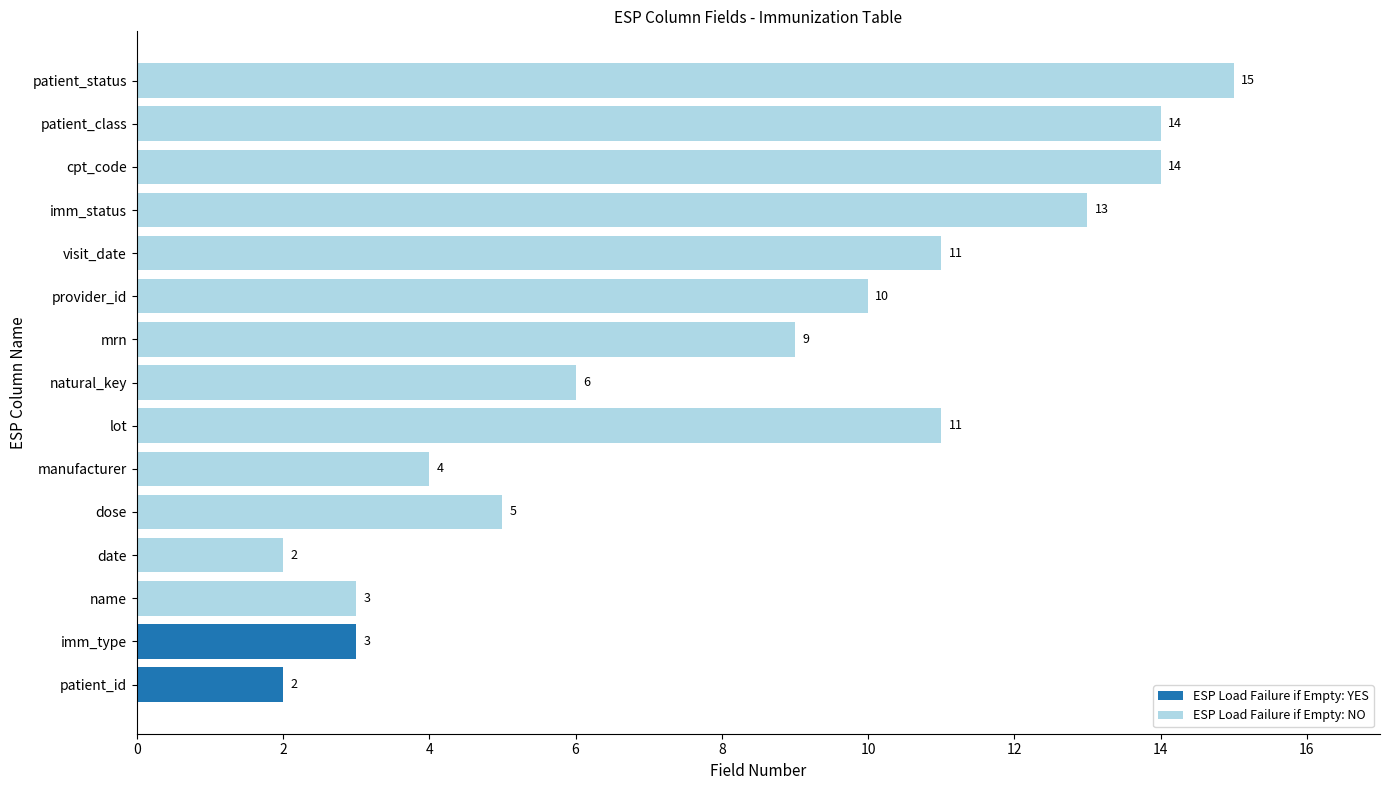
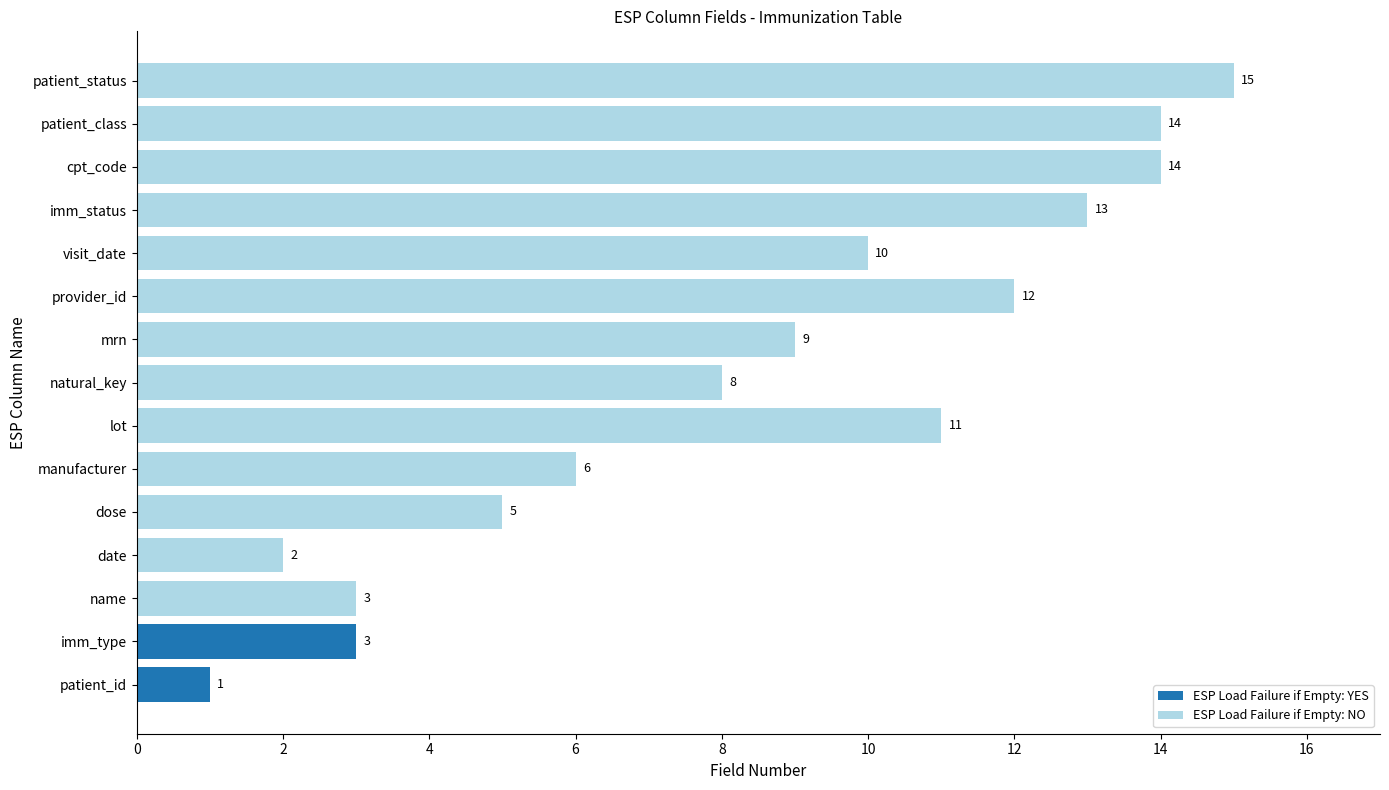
visit_date: 11 -> 10
provider_id: 10 -> 12
natural_key: 6 -> 8
manufacturer: 4 -> 6
patient_id: 2 -> 1
